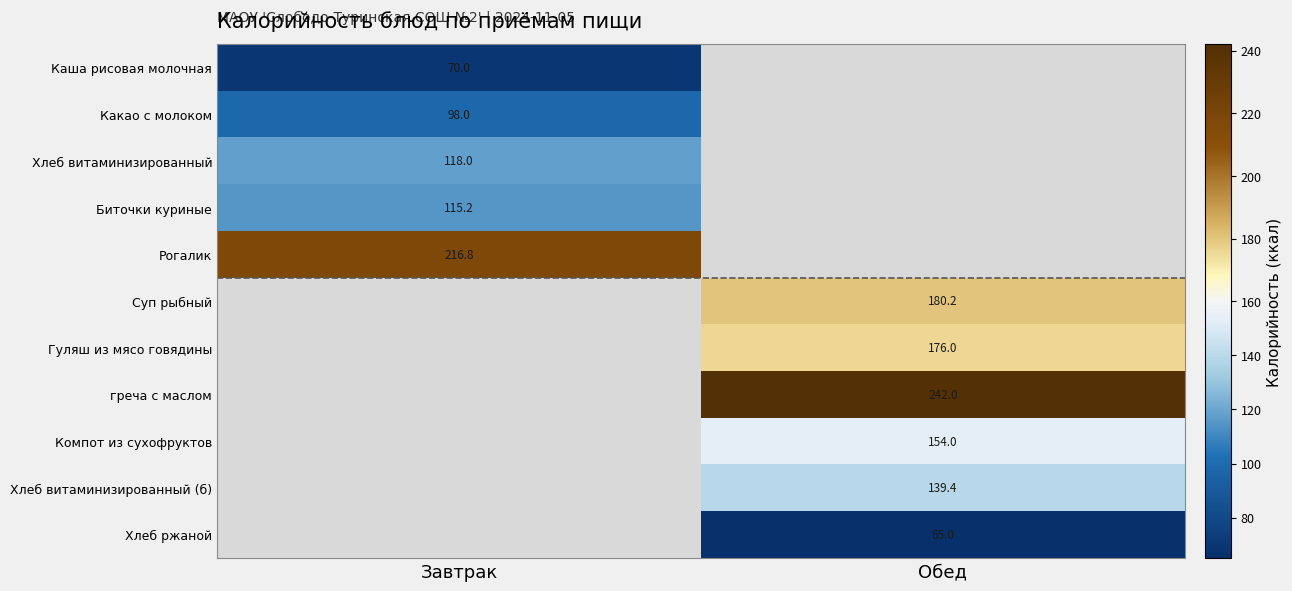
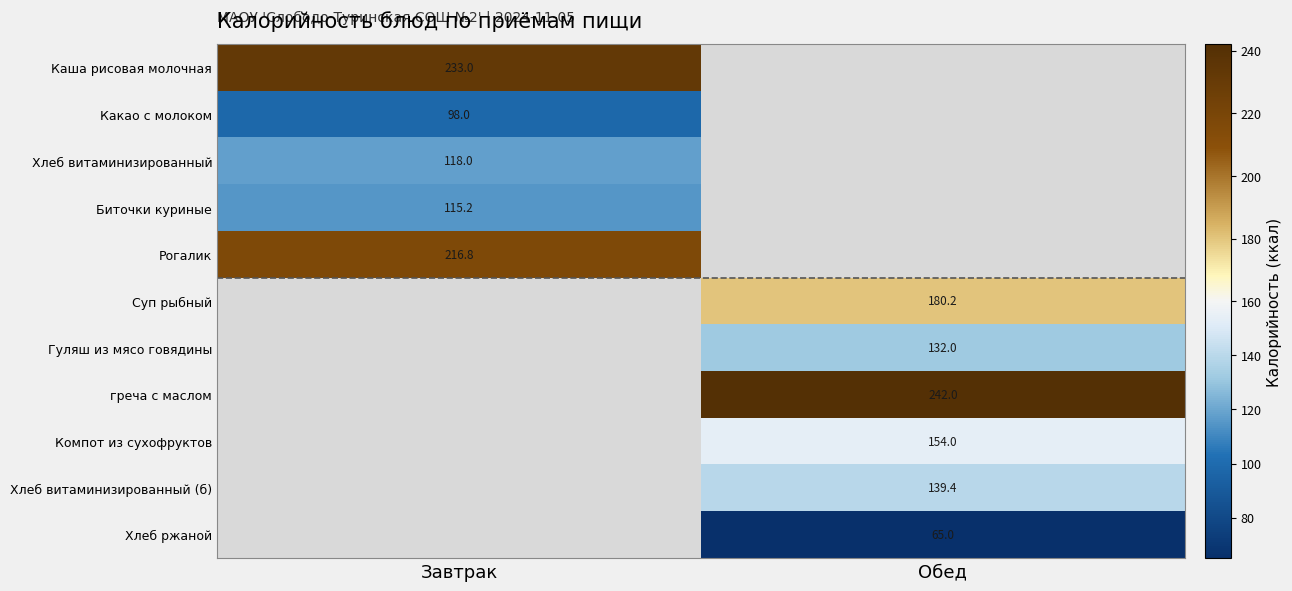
Каша рисовая молочная, Завтрак: 70.0 -> 233.0
Гуляш из мясо говядины, Обед: 176.0 -> 132.0
